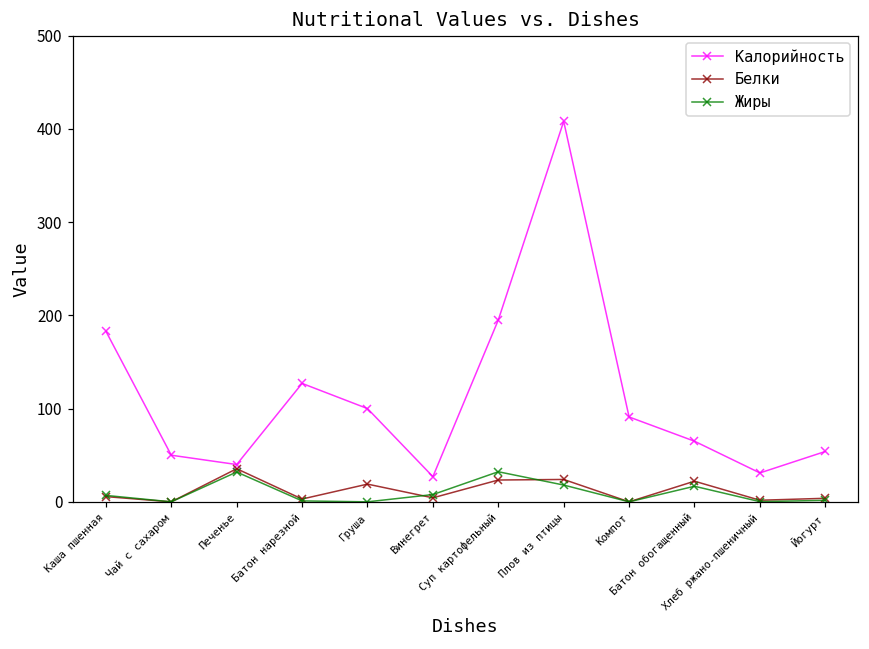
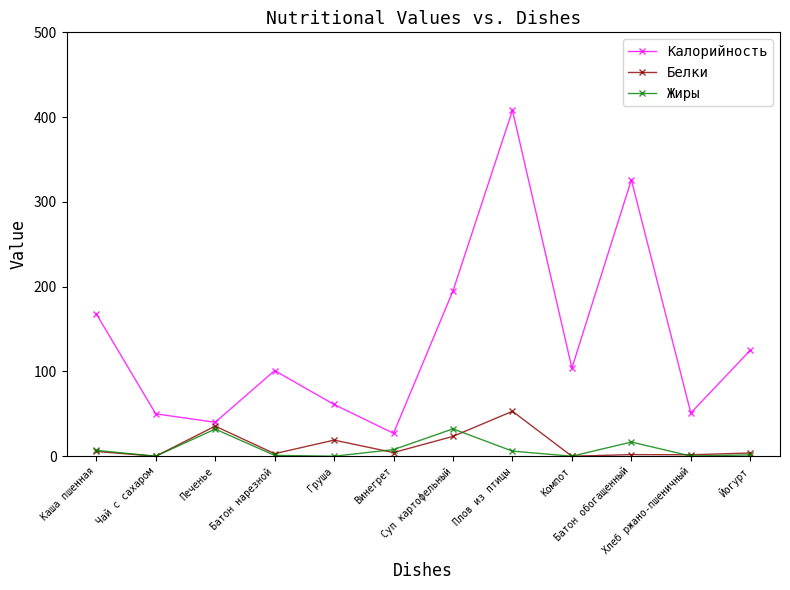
Калорийность, Каша пшенная: 180 -> 170
Калорийность, Батон нарезной: 130 -> 100
Калорийность, Груша: 100 -> 60
Белки, Плов из птицы: 20 -> 50
Жиры, Плов из птицы: 20 -> 10
Калорийность, Компот: 90 -> 100
Калорийность, Батон обогащенный: 70 -> 330
Белки, Батон обогащенный: 20 -> 0
Калорийность, Хлеб ржано-пшеничный: 30 -> 50
Калорийность, Йогурт: 50 -> 130
